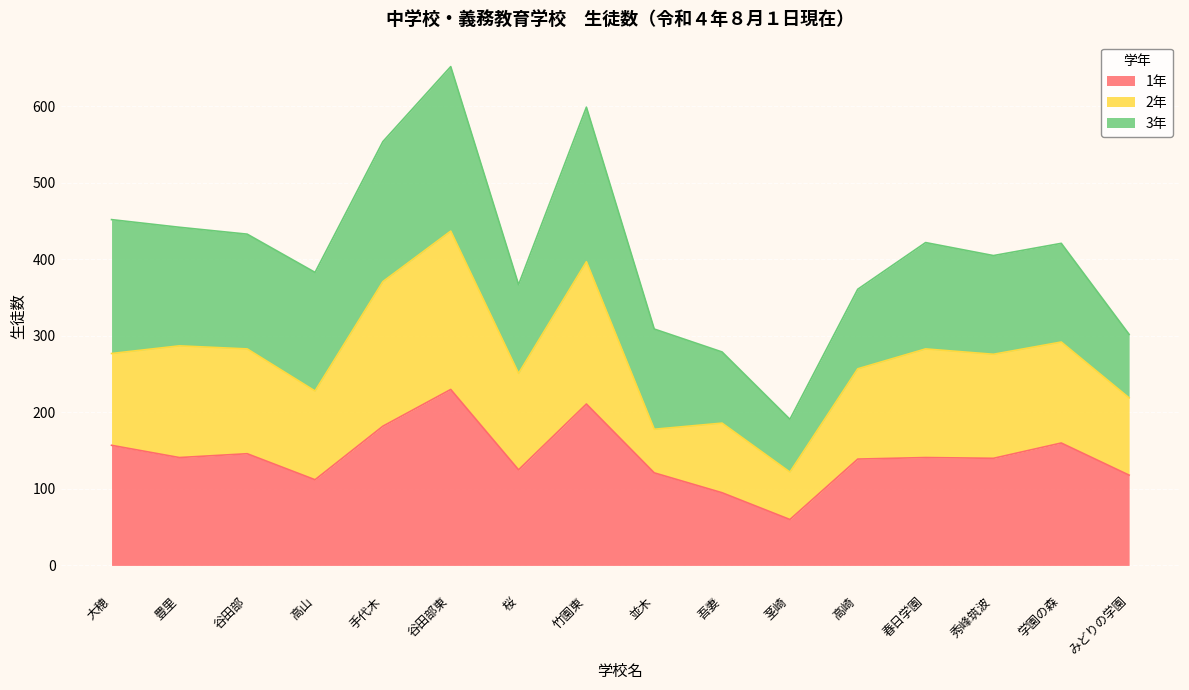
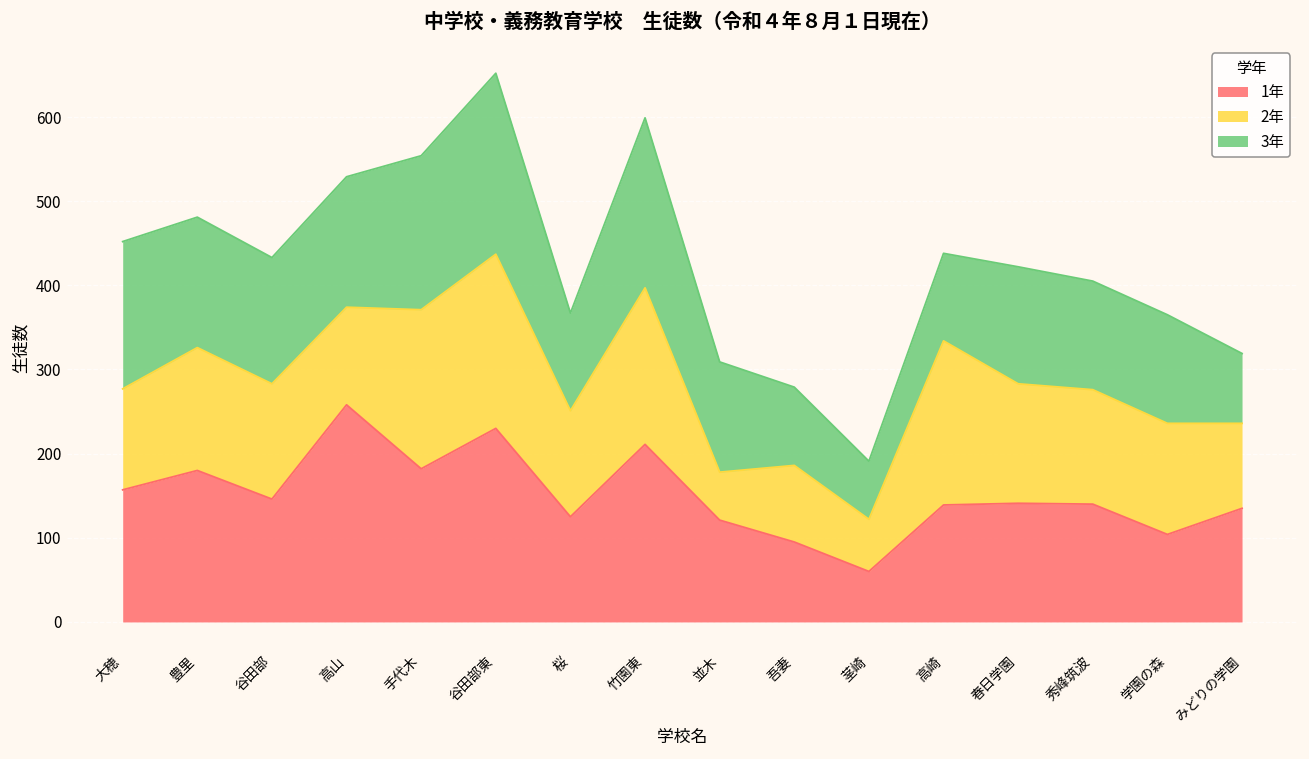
1年, 豊里: 140 -> 180
1年, 高山: 110 -> 260
2年, 高崎: 120 -> 200
1年, 学園の森: 160 -> 100
1年, みどりの学園: 120 -> 140
